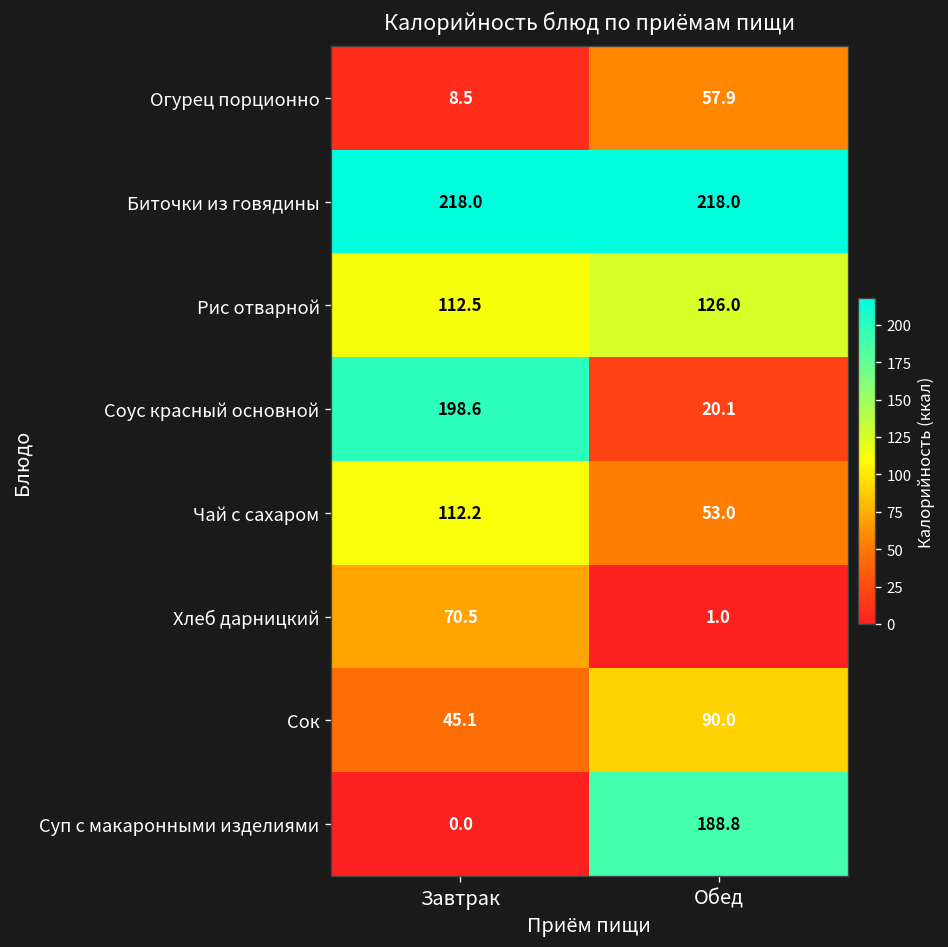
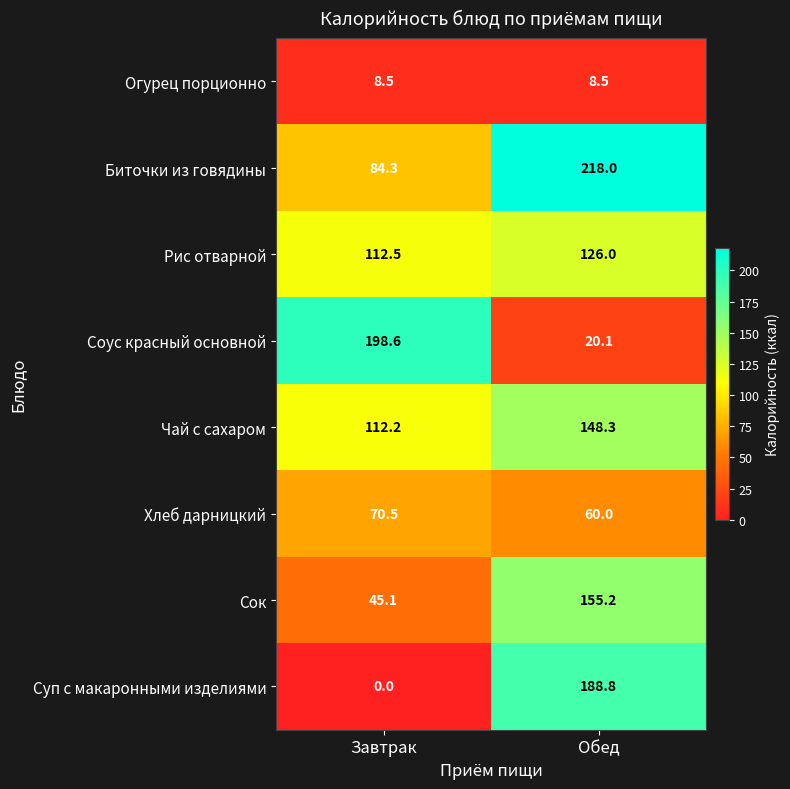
Огурец порционно, Обед: 57.9 -> 8.5
Биточки из говядины, Завтрак: 218.0 -> 84.3
Чай с сахаром, Обед: 53.0 -> 148.3
Хлеб дарницкий, Обед: 1.0 -> 60.0
Сок, Обед: 90.0 -> 155.2
